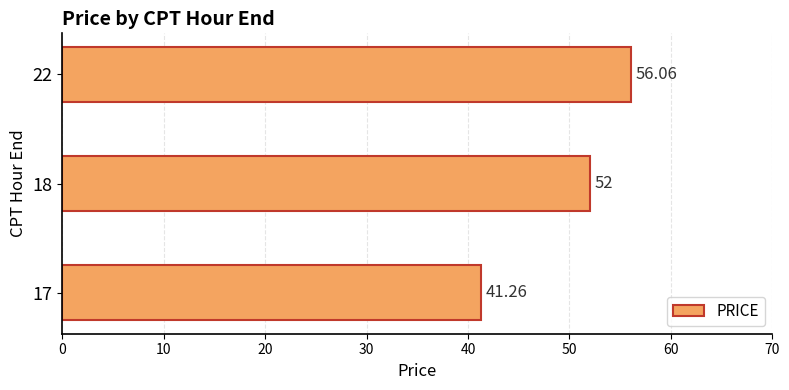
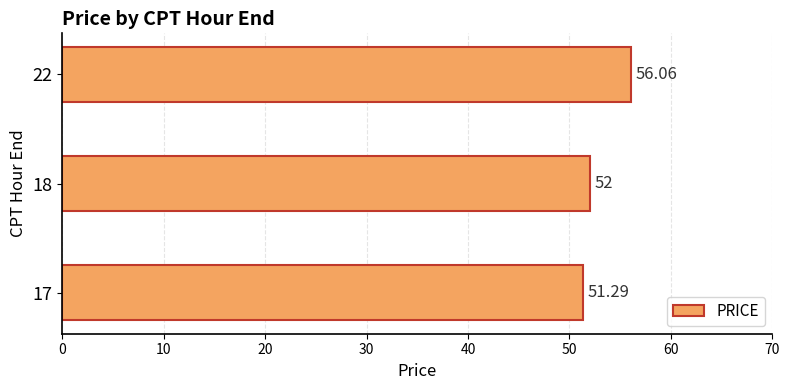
17: 41.26 -> 51.29
